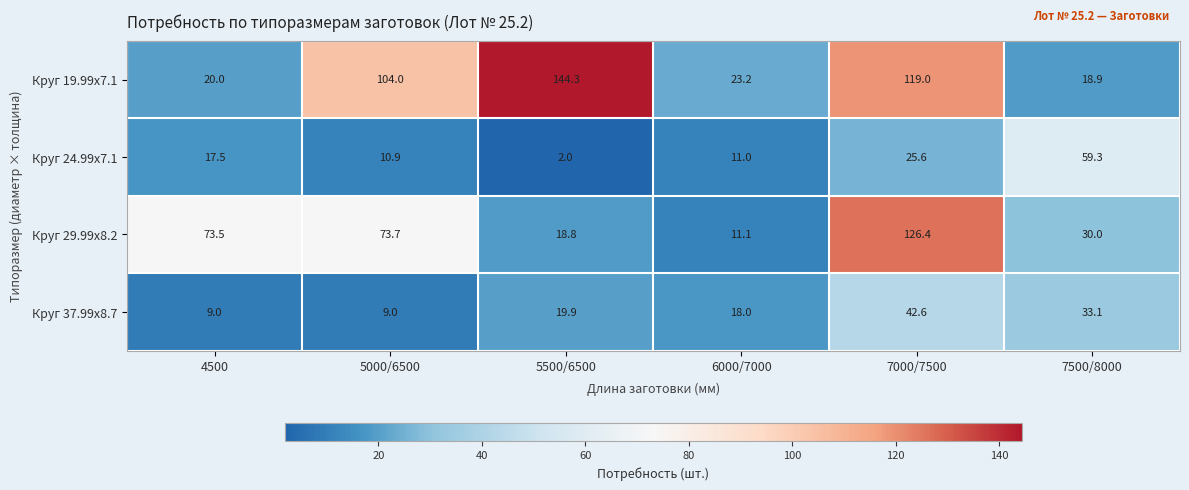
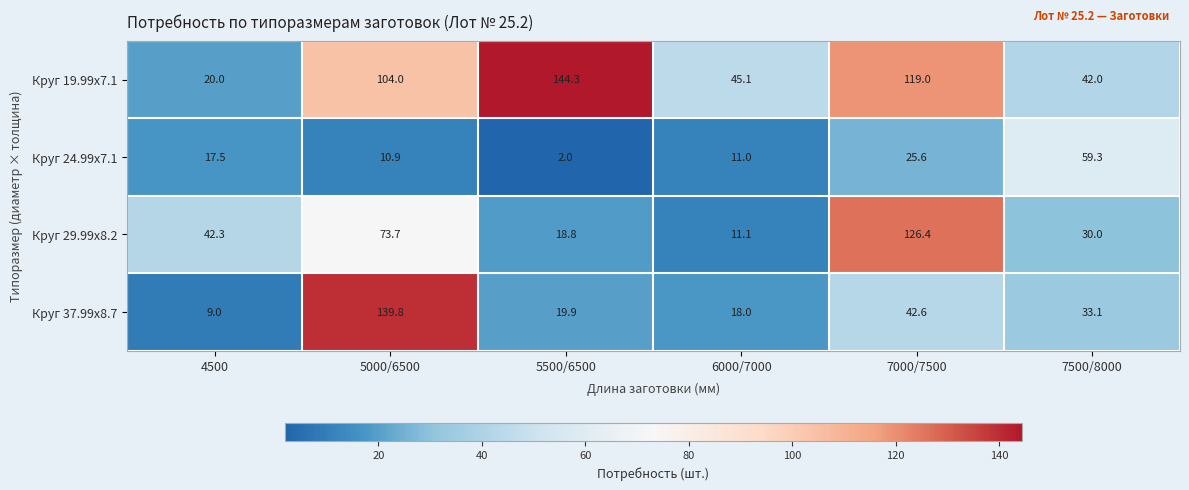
Круг 19.99х7.1, 6000/7000: 23.2 -> 45.1
Круг 19.99х7.1, 7500/8000: 18.9 -> 42.0
Круг 29.99х8.2, 4500: 73.5 -> 42.3
Круг 37.99х8.7, 5000/6500: 9.0 -> 139.8
